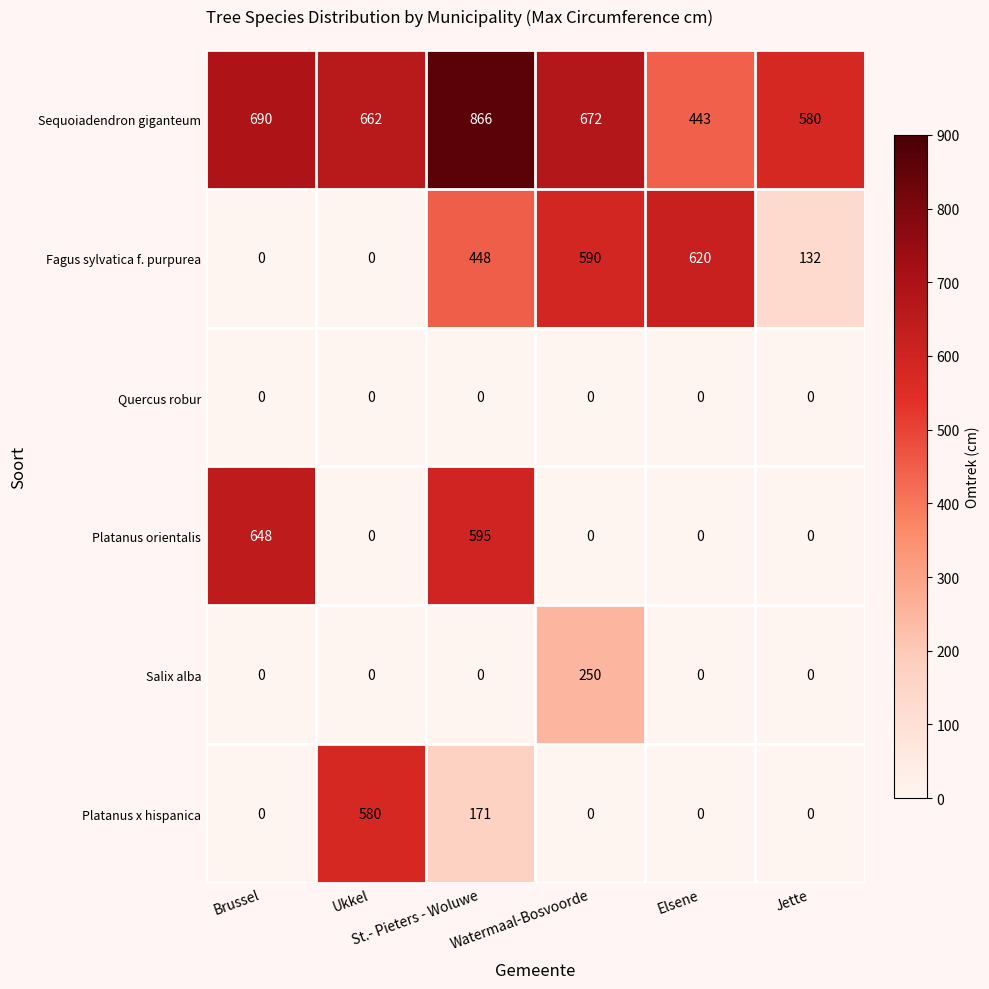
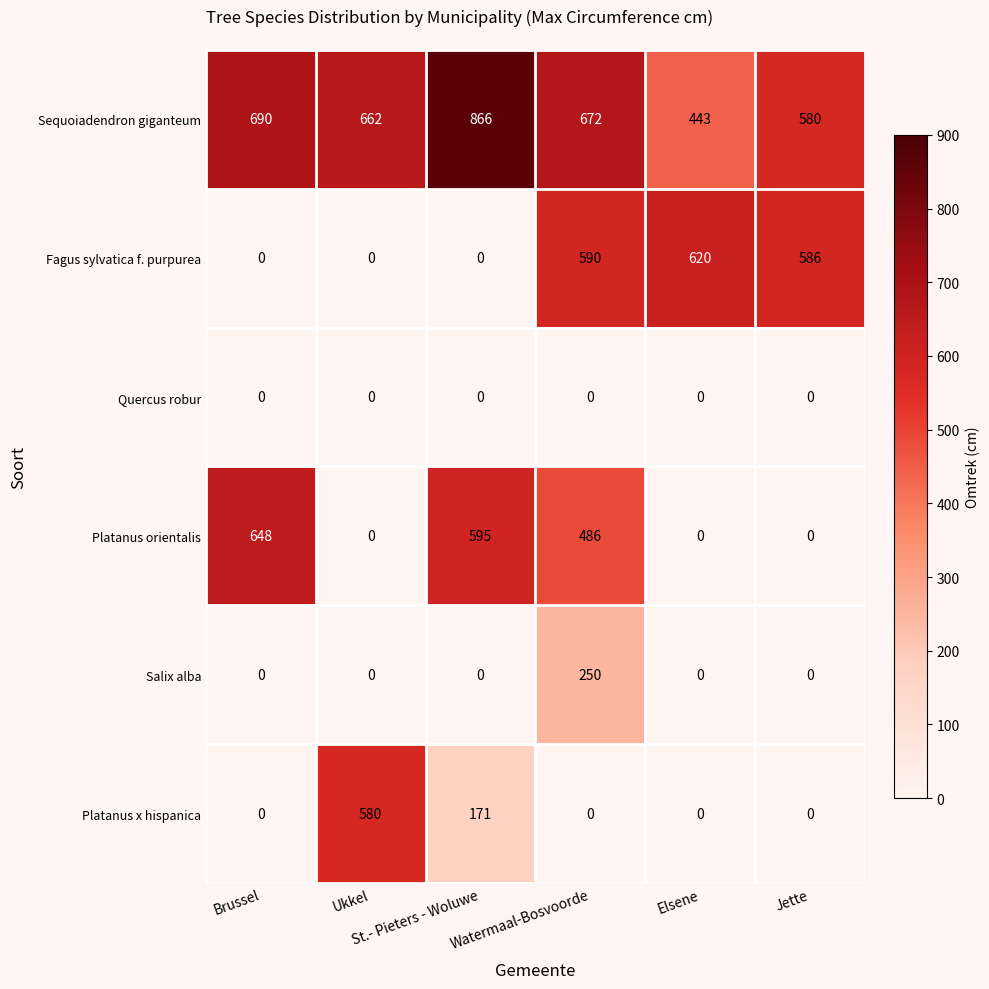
Fagus sylvatica f. purpurea, St.- Pieters - Woluwe: 448 -> 0
Fagus sylvatica f. purpurea, Jette: 132 -> 586
Platanus orientalis, Watermaal-Bosvoorde: 0 -> 486
